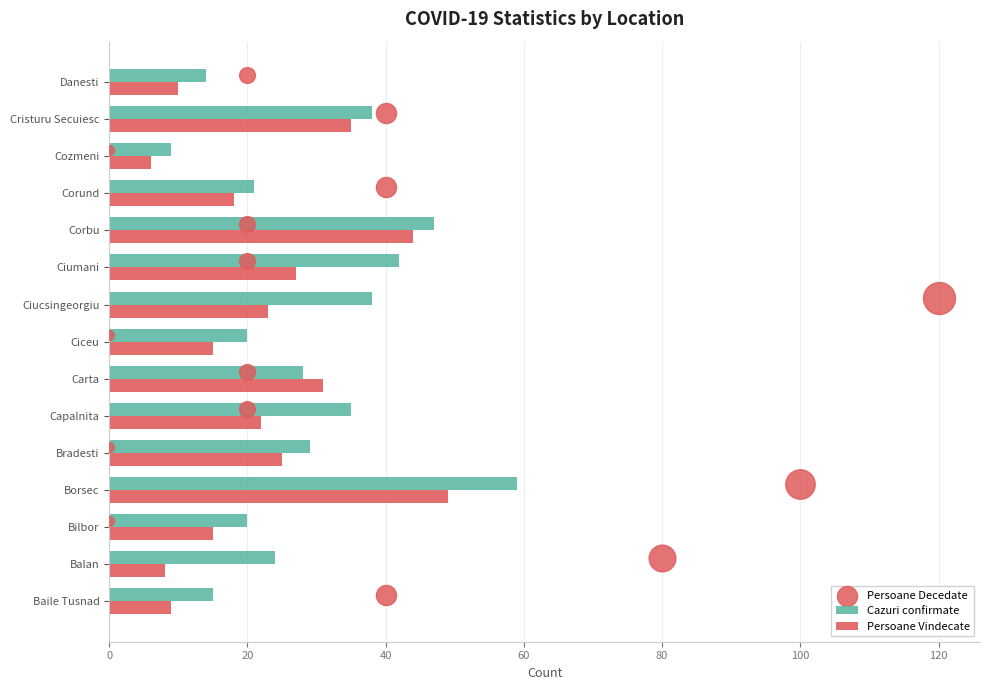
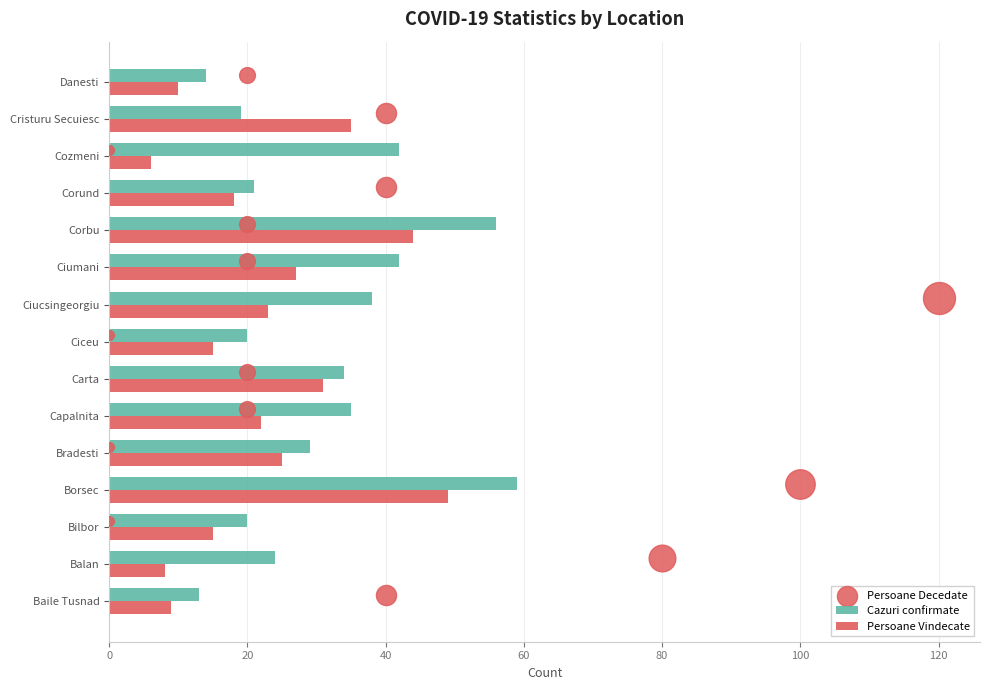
Cazuri confirmate, Cristuru Secuiesc: 38 -> 19
Cazuri confirmate, Cozmeni: 9 -> 42
Cazuri confirmate, Corbu: 47 -> 56
Cazuri confirmate, Carta: 28 -> 34
Cazuri confirmate, Baile Tusnad: 15 -> 13
